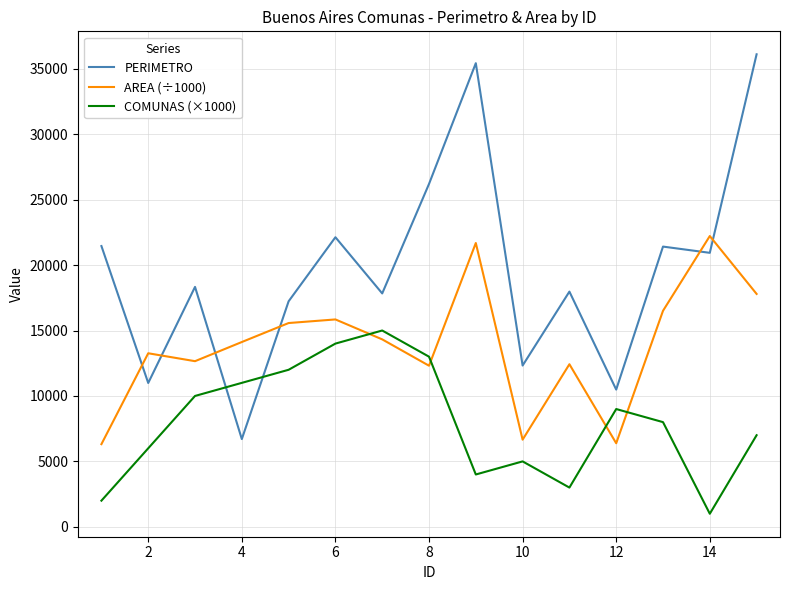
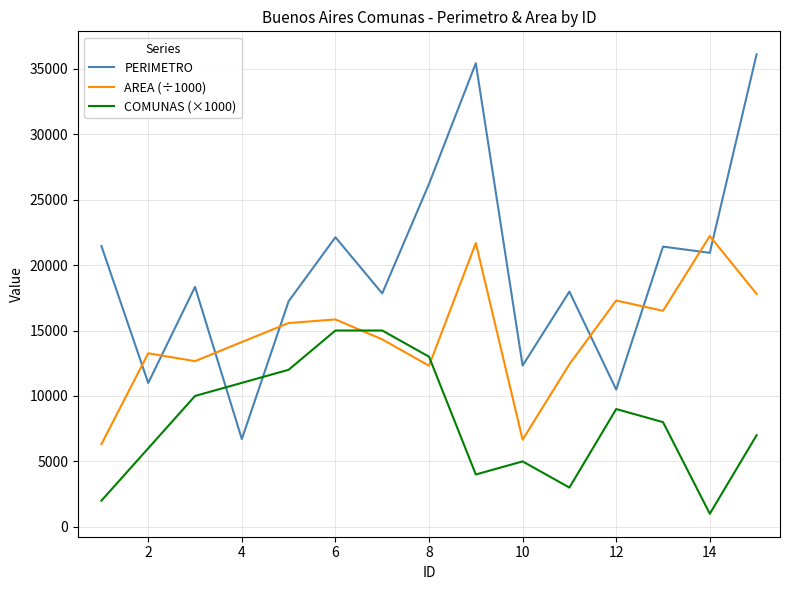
COMUNAS (×1000), 6: 14000 -> 15000
AREA (÷1000), 12: 6400 -> 17300
